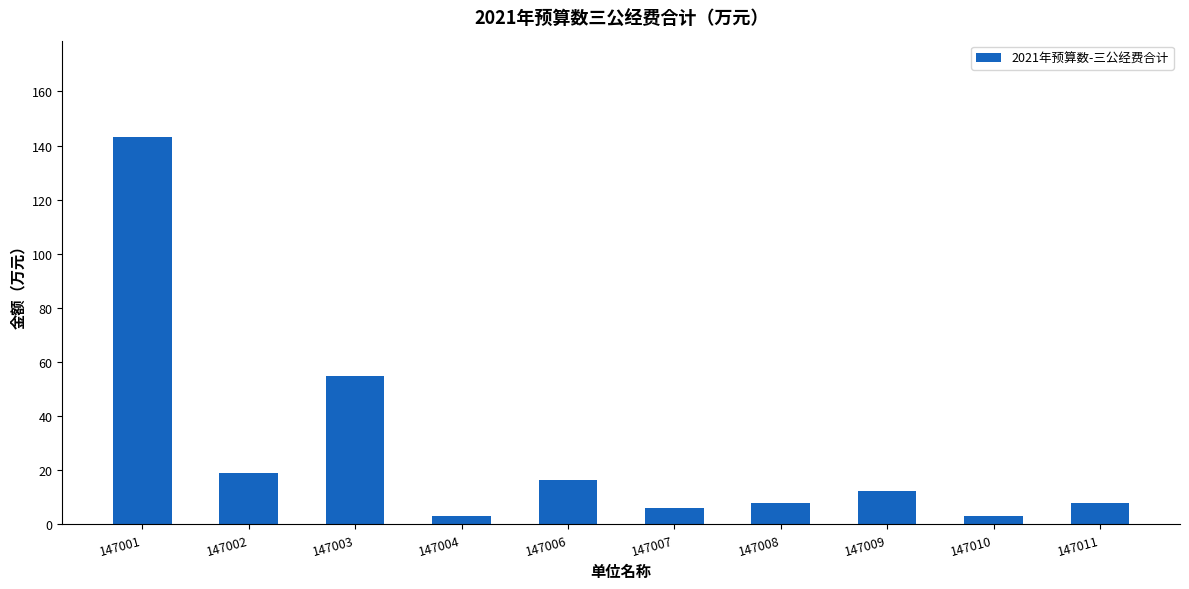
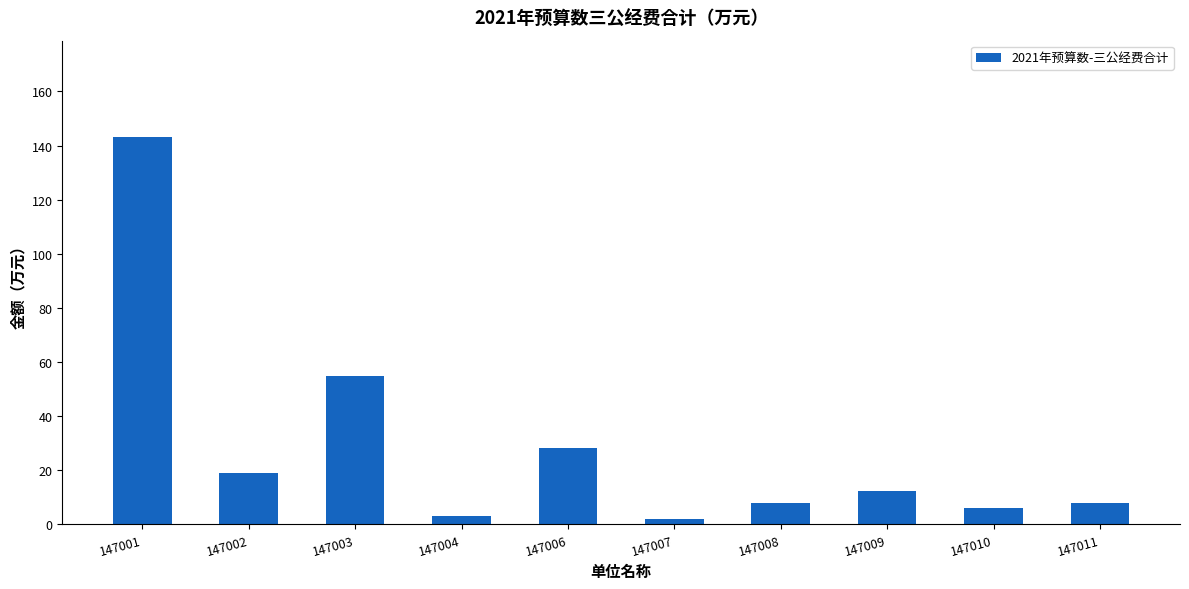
147006: 17 -> 28
147007: 6 -> 2
147010: 3 -> 6
